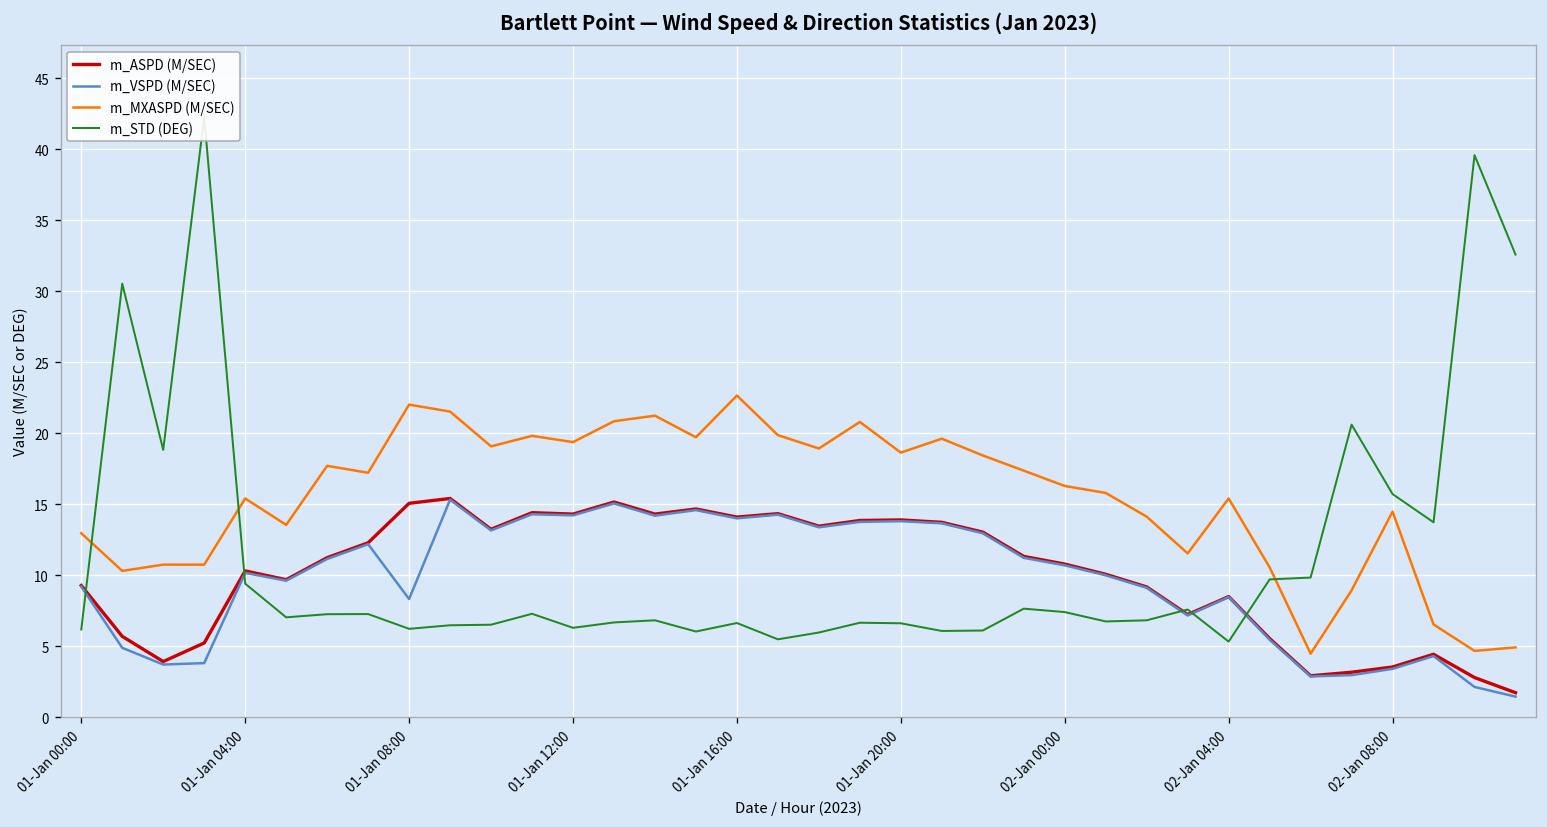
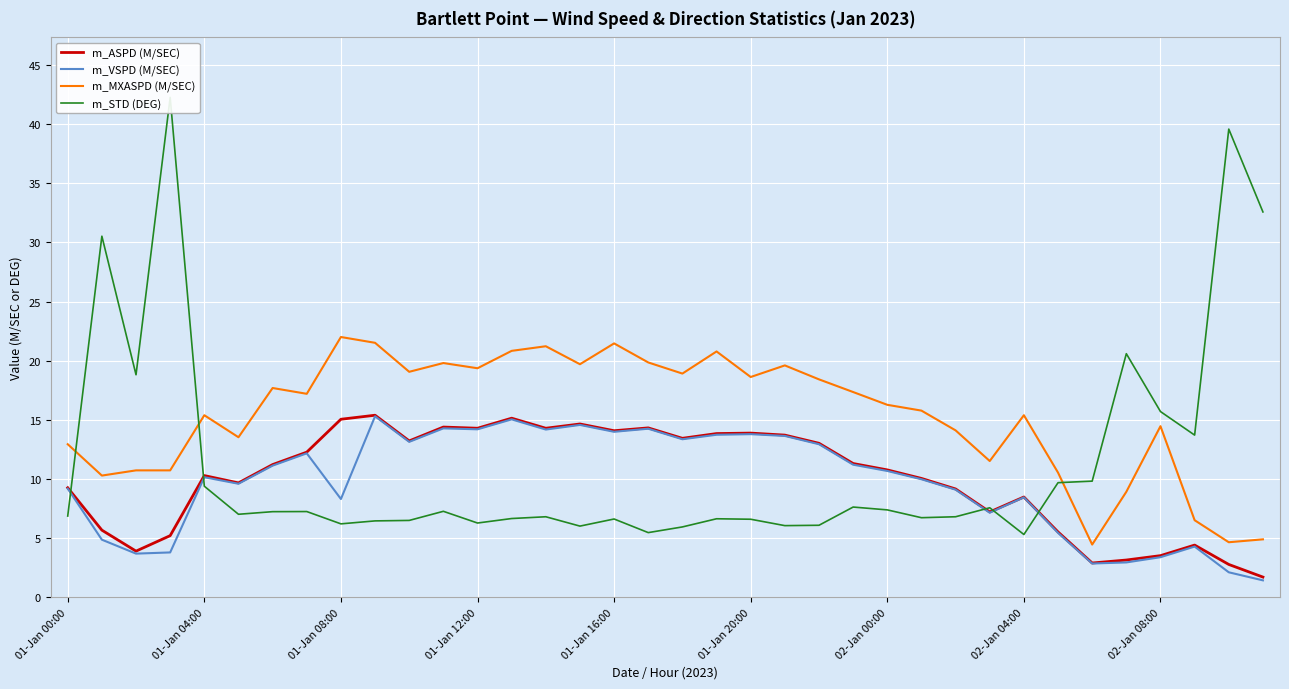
m_STD (DEG), 01-Jan 00:00: 6.2 -> 6.9
m_MXASPD (M/SEC), 01-Jan 16:00: 22.6 -> 21.5
